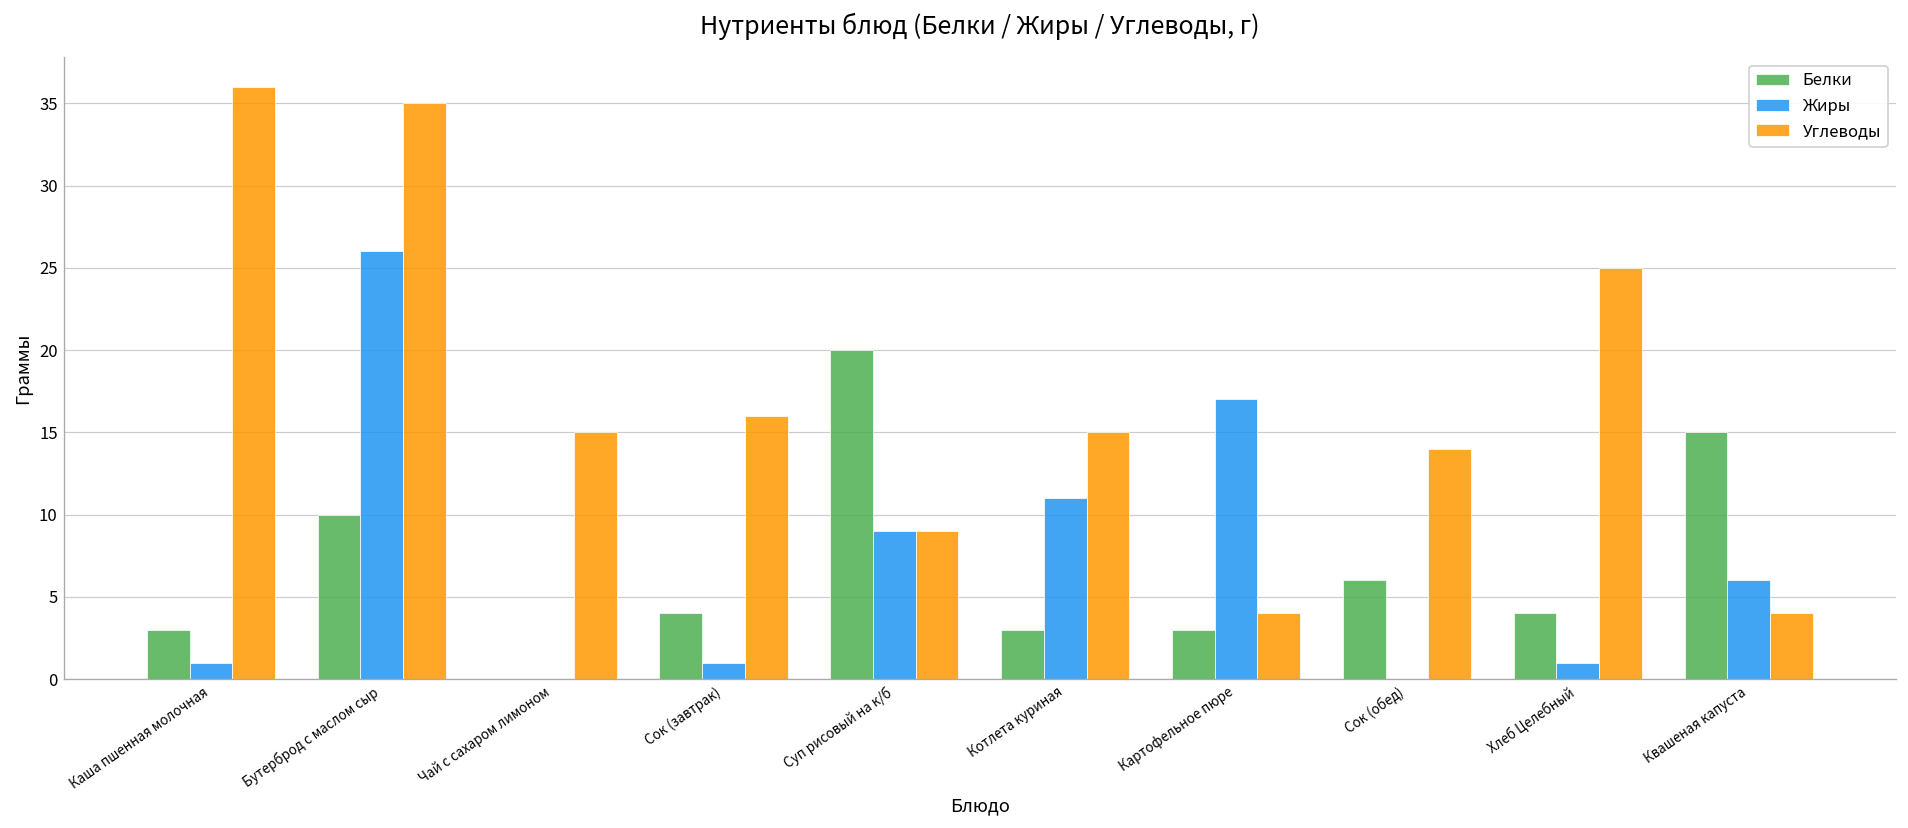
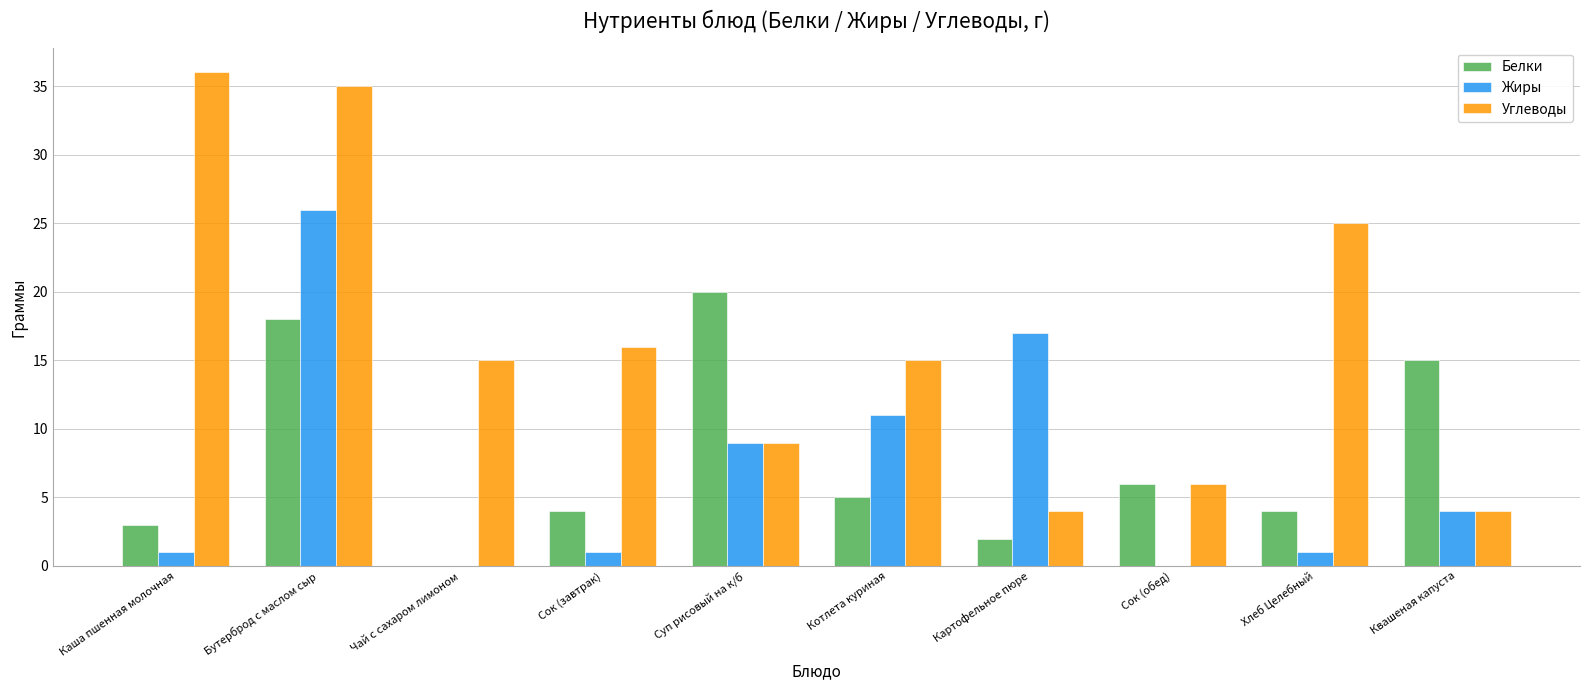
Белки, Бутерброд с маслом сыр: 10 -> 18
Белки, Котлета куриная: 3 -> 5
Белки, Картофельное пюре: 3 -> 2
Углеводы, Сок (обед): 14 -> 6
Жиры, Квашеная капуста: 6 -> 4
